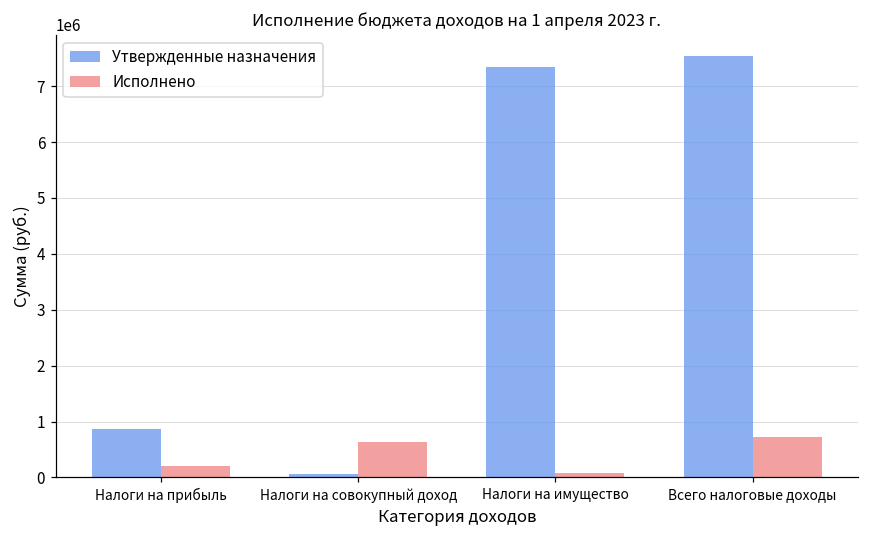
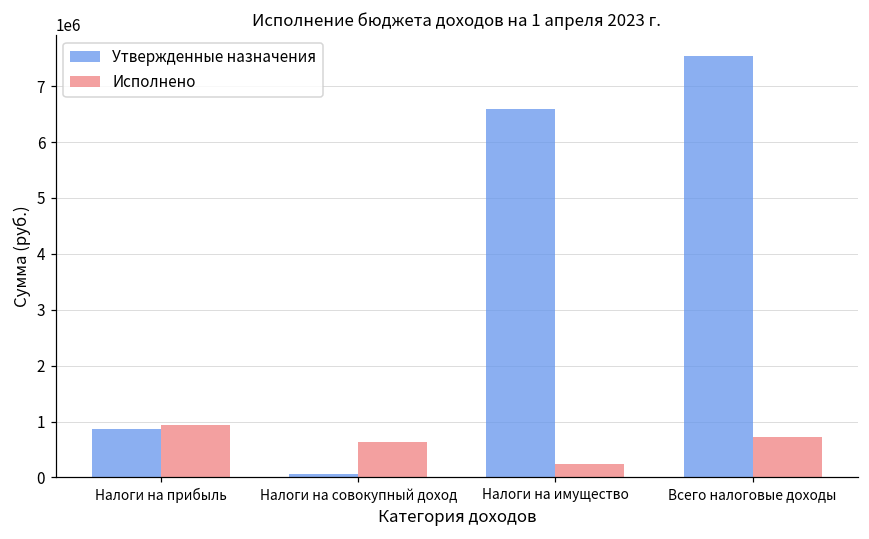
Исполнено, Налоги на прибыль: 200000 -> 900000
Утвержденные назначения, Налоги на имущество: 7300000 -> 6600000
Исполнено, Налоги на имущество: 100000 -> 200000
